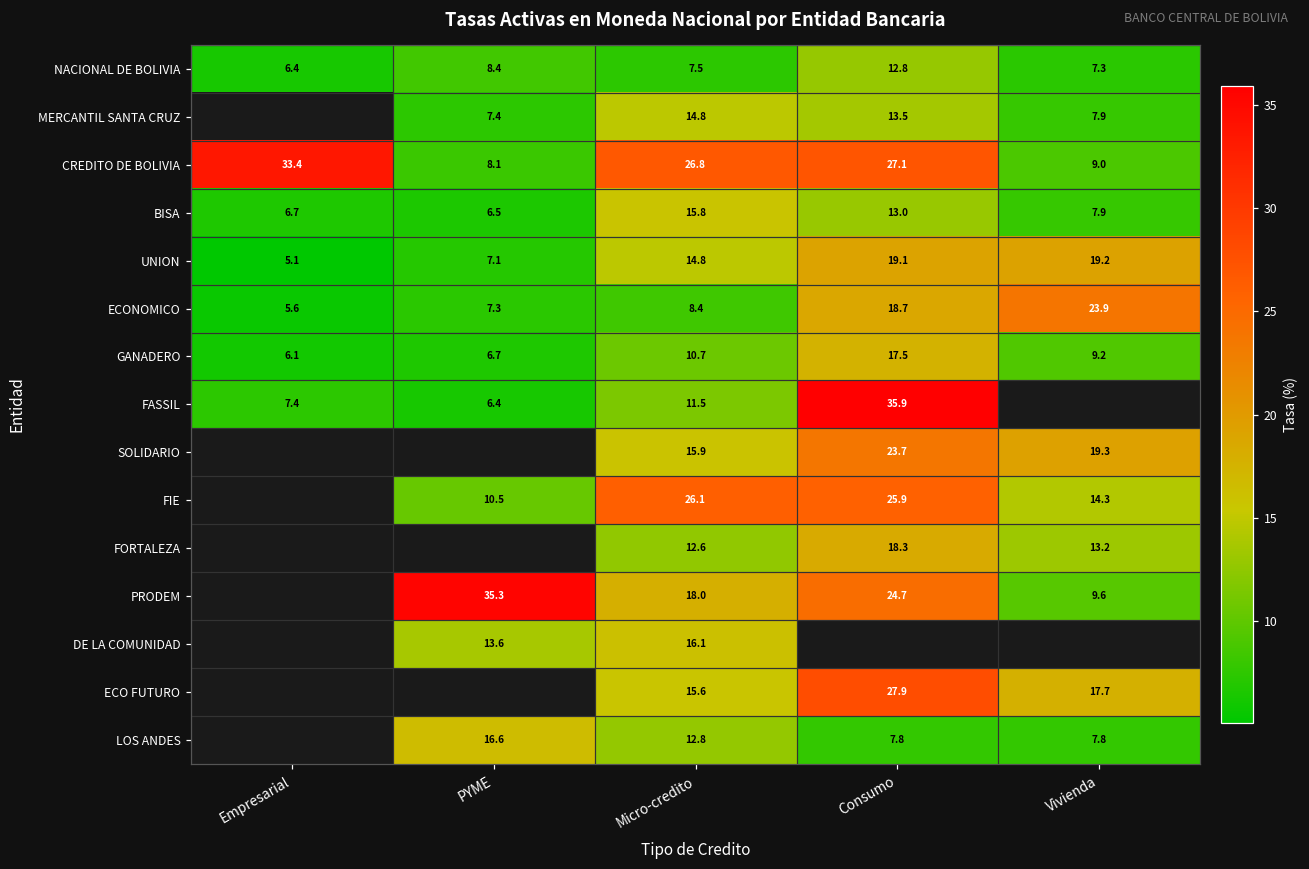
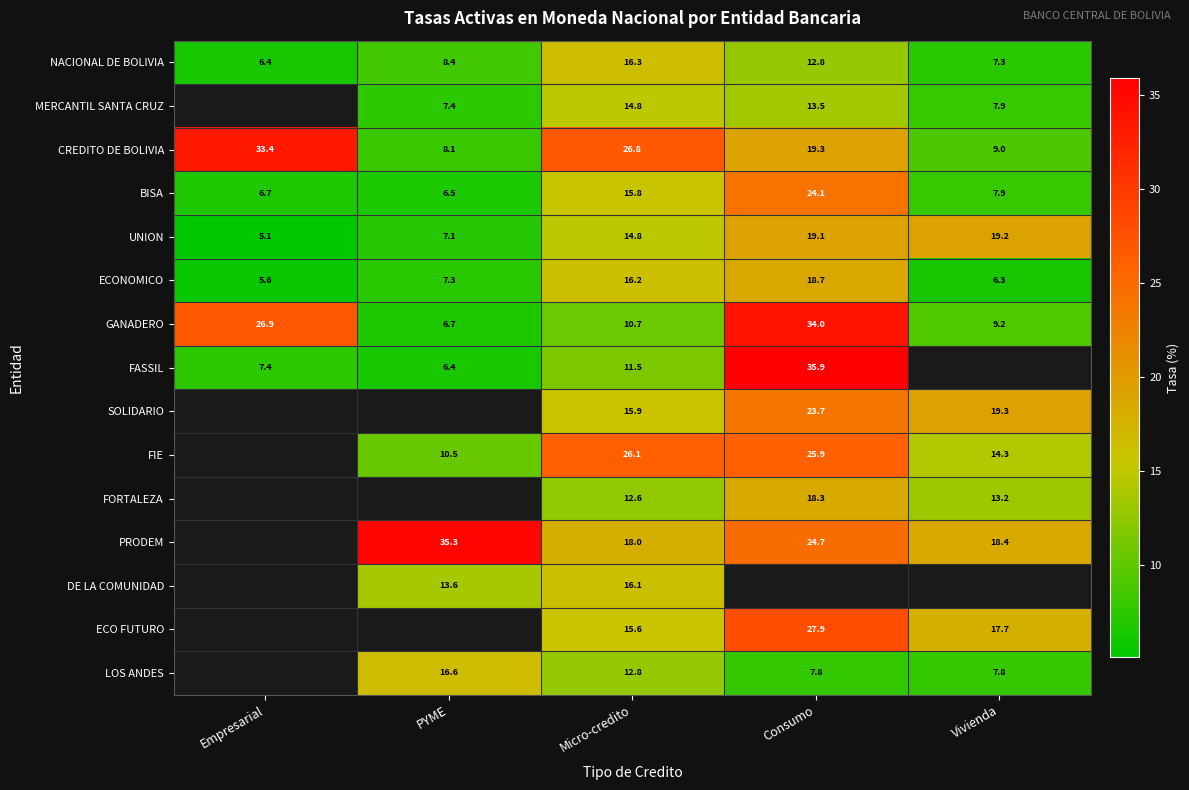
NACIONAL DE BOLIVIA, Micro-credito: 7.5 -> 16.3
CREDITO DE BOLIVIA, Consumo: 27.1 -> 19.3
BISA, Consumo: 13.0 -> 24.1
ECONOMICO, Micro-credito: 8.4 -> 16.2
ECONOMICO, Vivienda: 23.9 -> 6.3
GANADERO, Empresarial: 6.1 -> 26.9
GANADERO, Consumo: 17.5 -> 34.0
PRODEM, Vivienda: 9.6 -> 18.4
